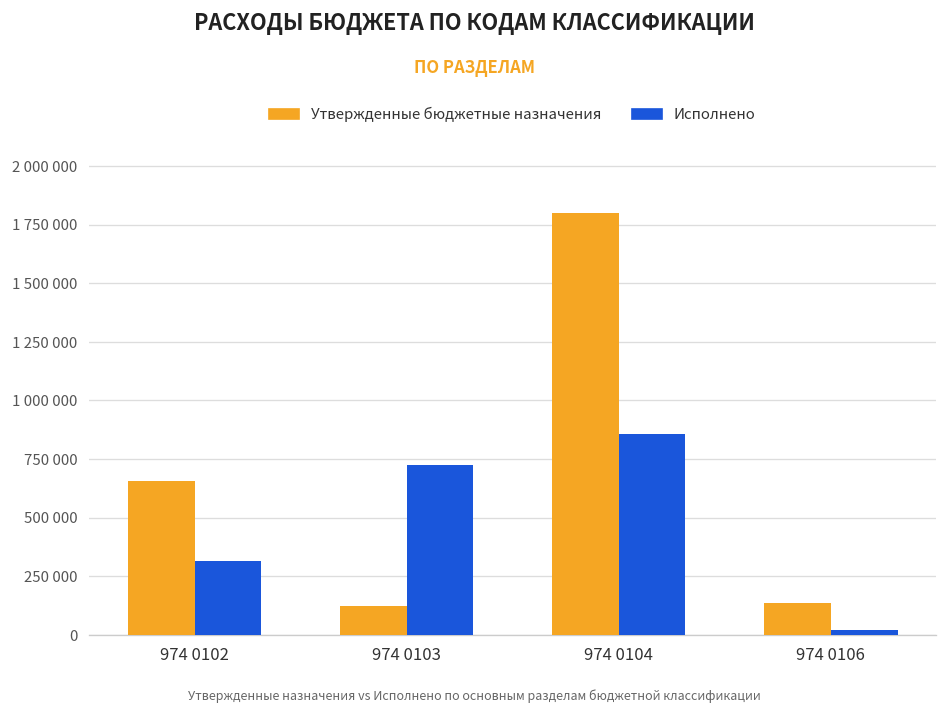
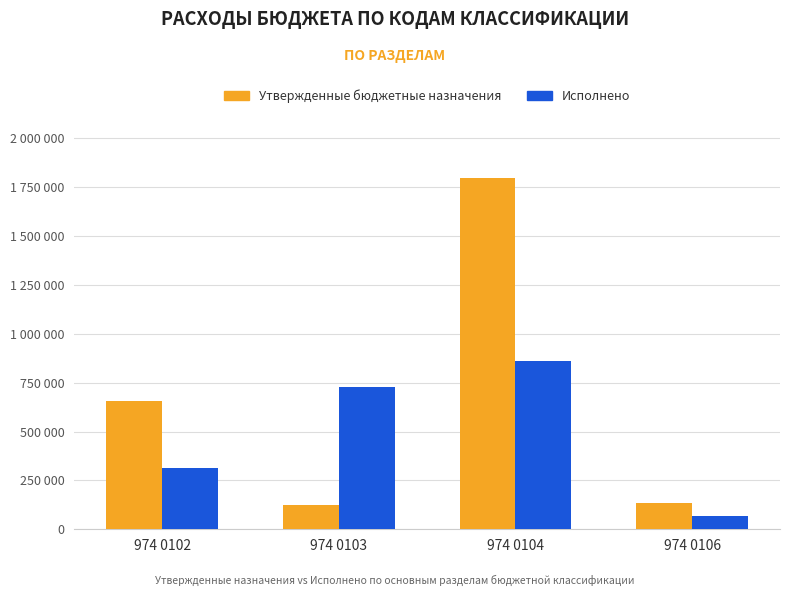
Исполнено, 974 0106: 20000 -> 70000
